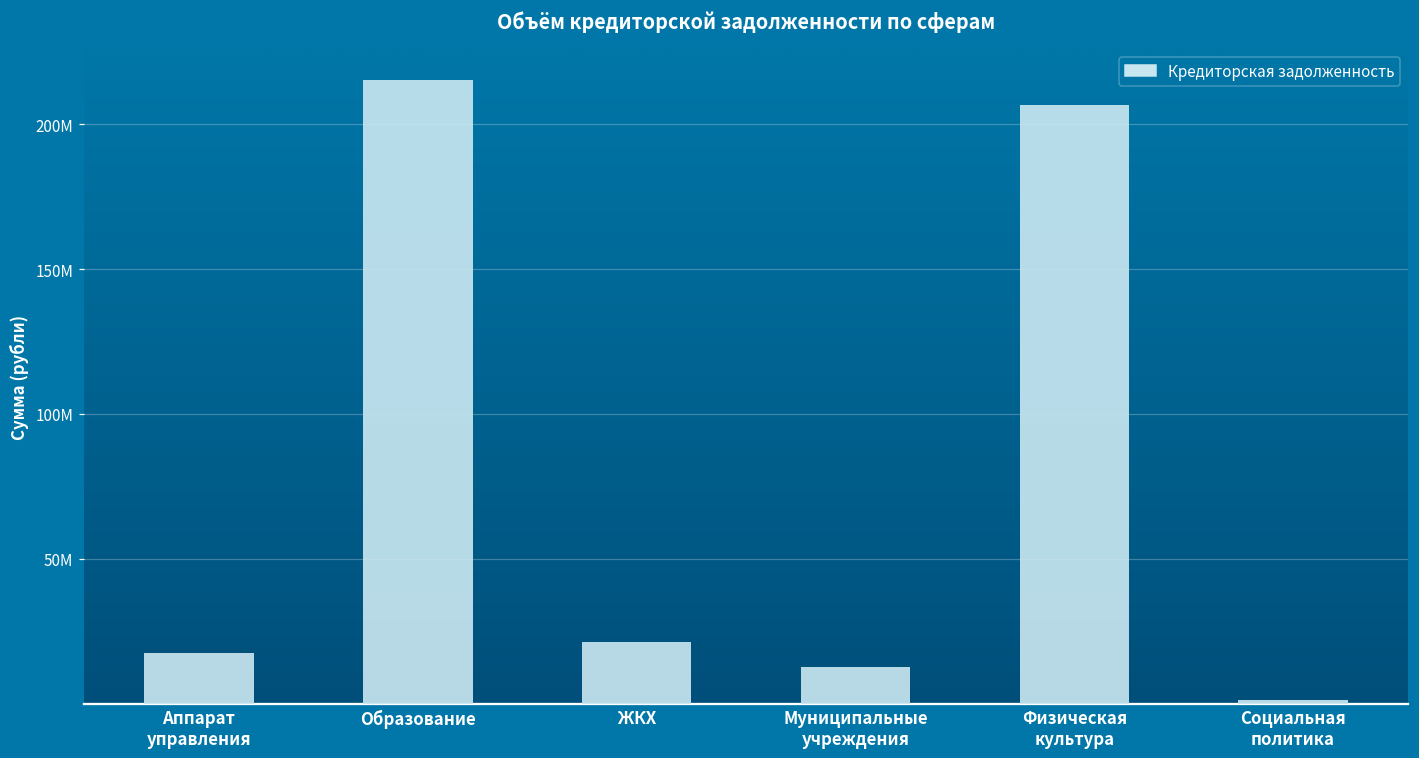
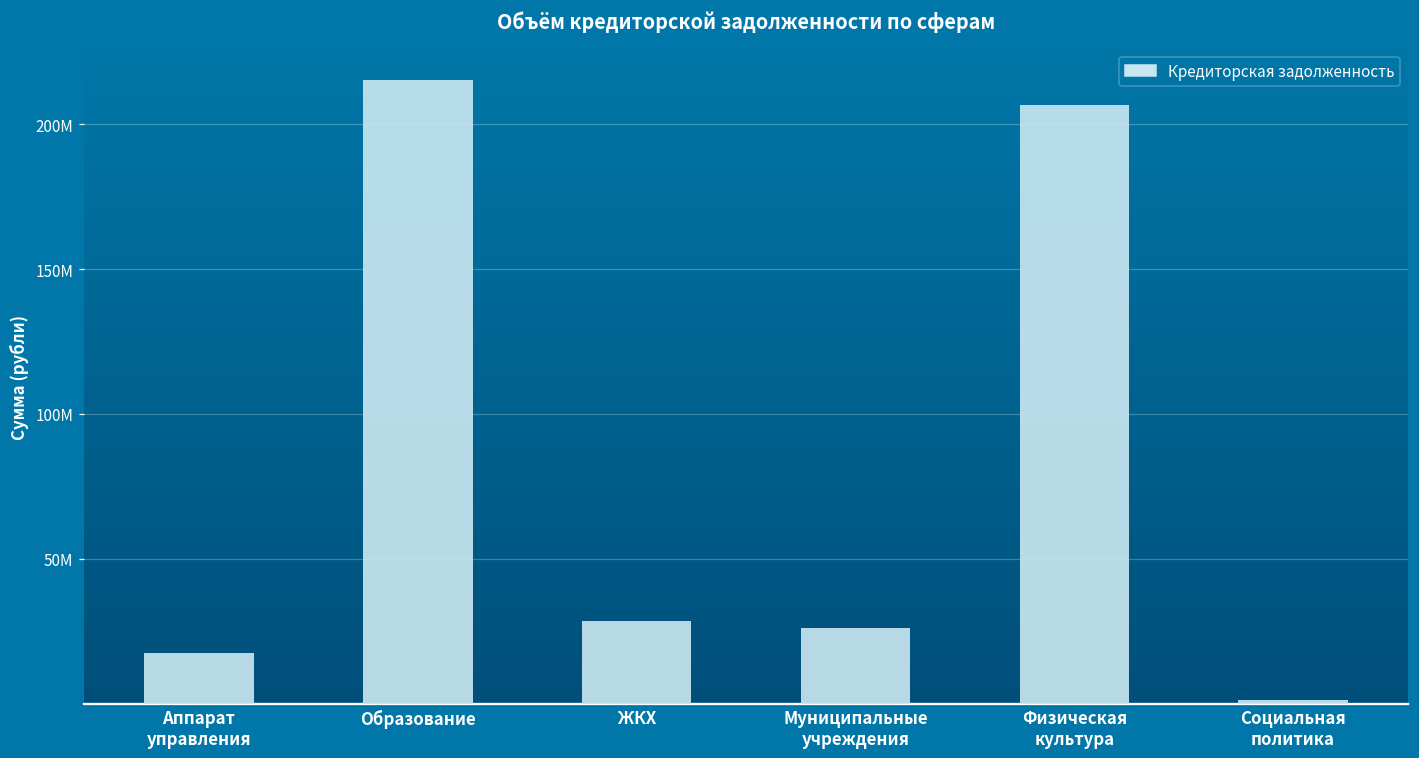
ЖКХ: 21000000 -> 28000000
Муниципальные учреждения: 12000000 -> 26000000
